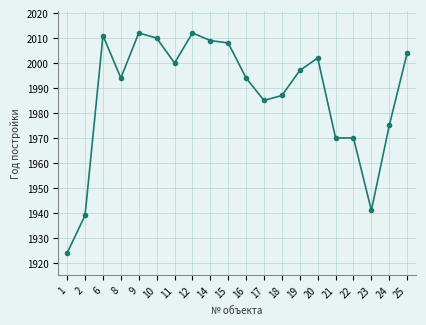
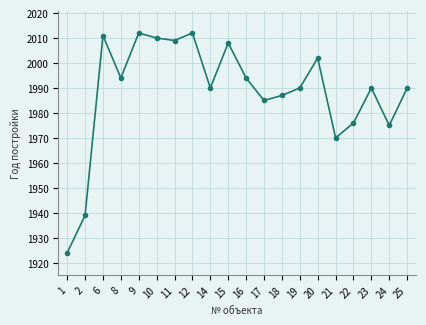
11: 2000 -> 2009
14: 2009 -> 1990
19: 1997 -> 1990
22: 1970 -> 1976
23: 1941 -> 1990
25: 2004 -> 1990
